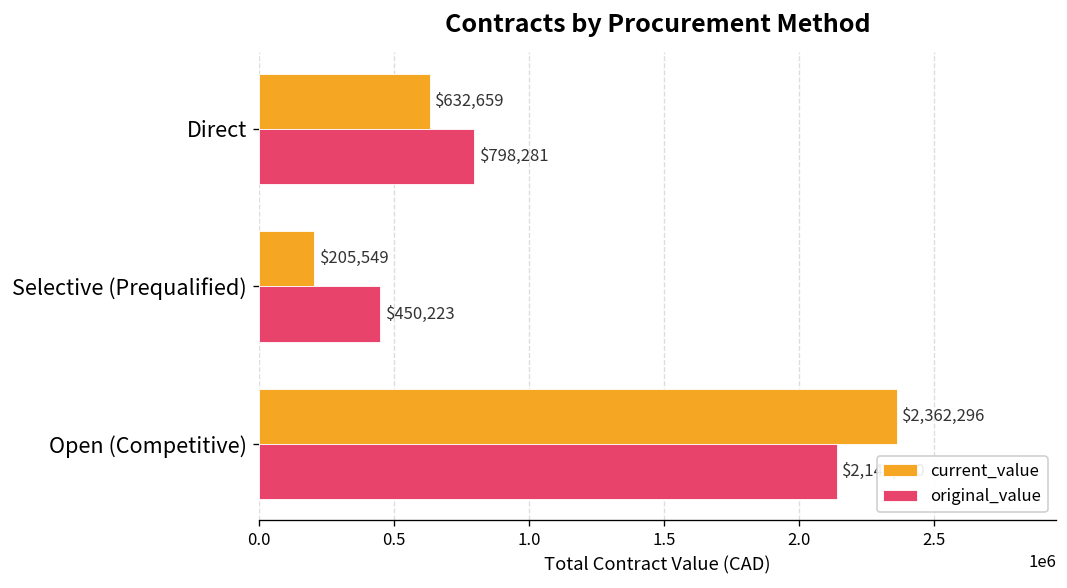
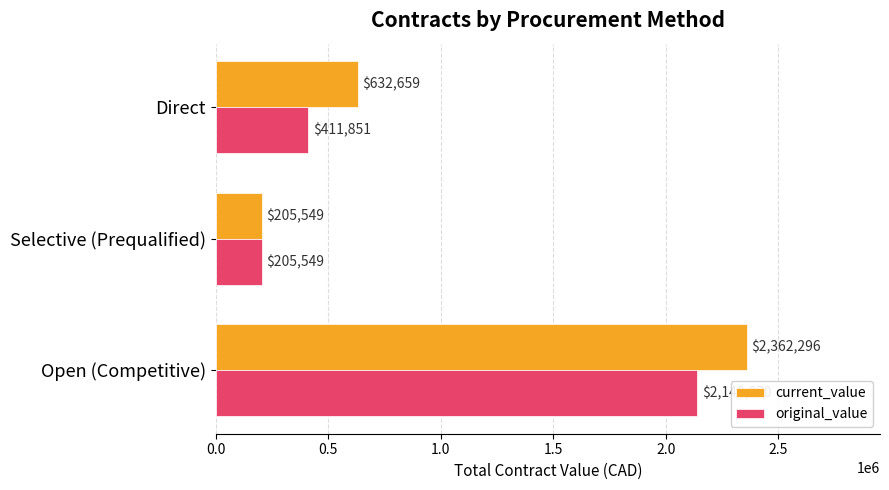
original_value, Direct: $798,281 -> $411,851
original_value, Selective (Prequalified): $450,223 -> $205,549
